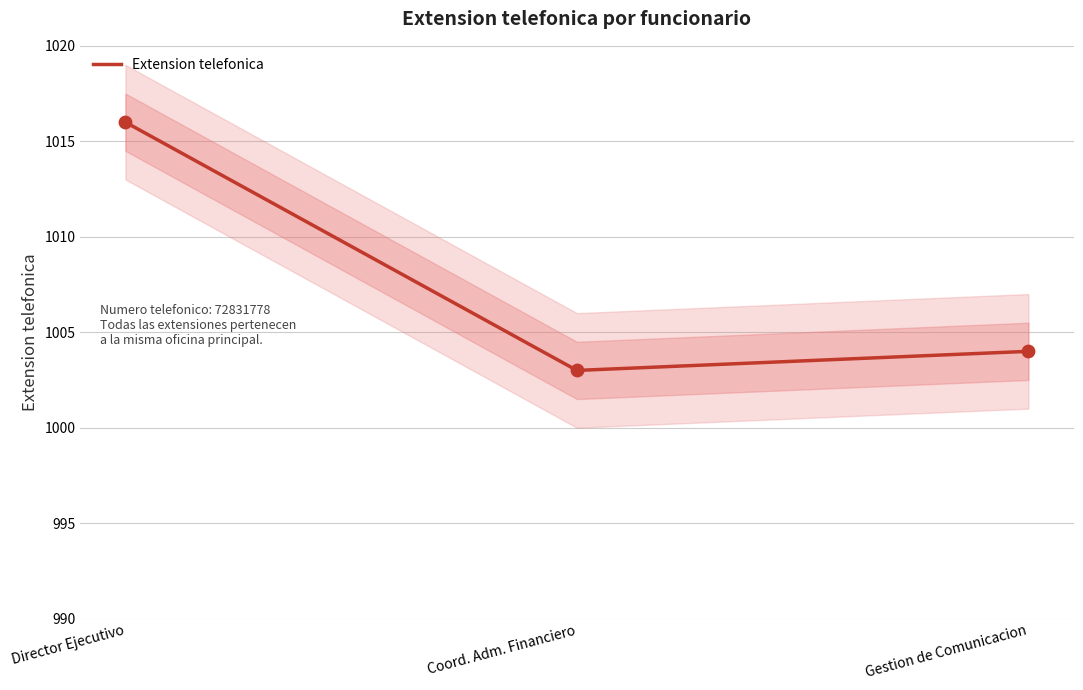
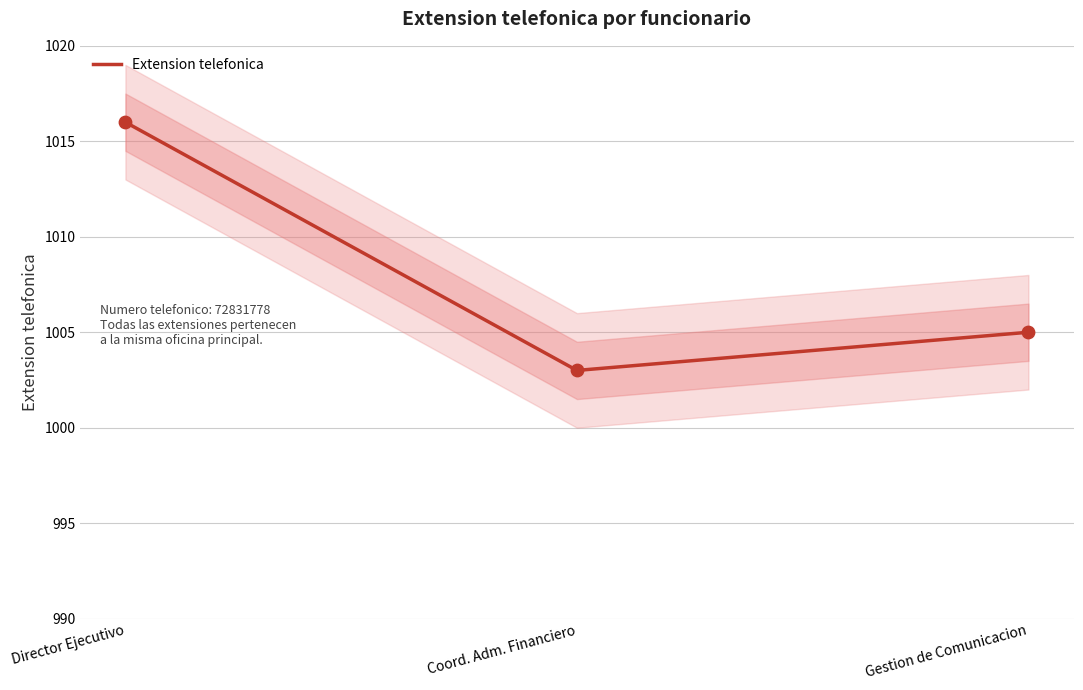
Extension telefonica, Gestion de Comunicacion: 1004 -> 1005
